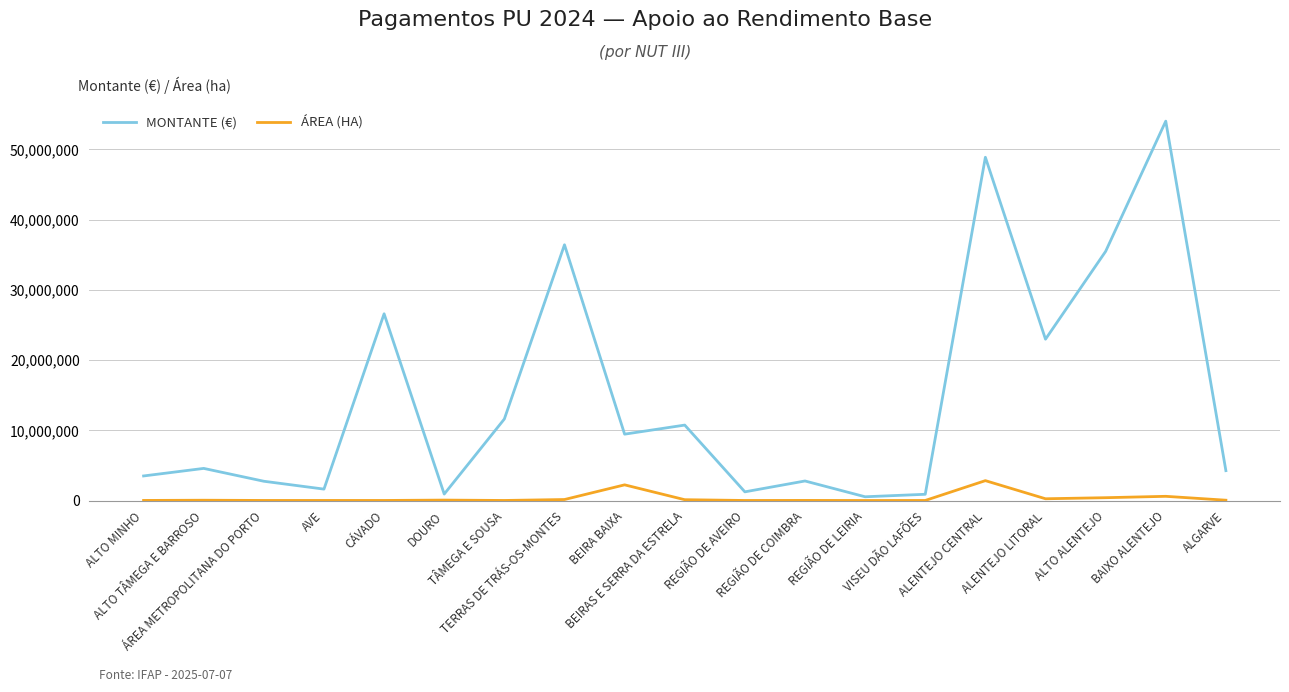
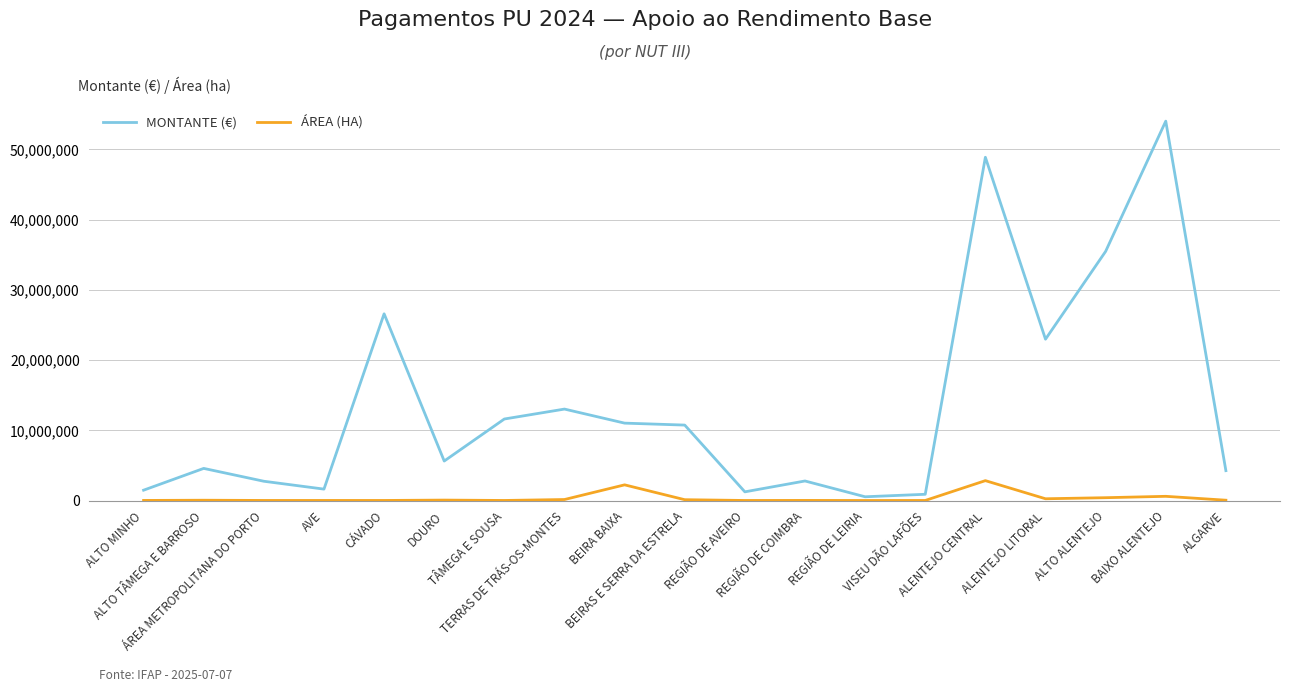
MONTANTE (€), ALTO MINHO: 4,000,000 -> 1,000,000
MONTANTE (€), DOURO: 1,000,000 -> 6,000,000
MONTANTE (€), TERRAS DE TRÁS-OS-MONTES: 36,000,000 -> 13,000,000
MONTANTE (€), BEIRA BAIXA: 9,000,000 -> 11,000,000
